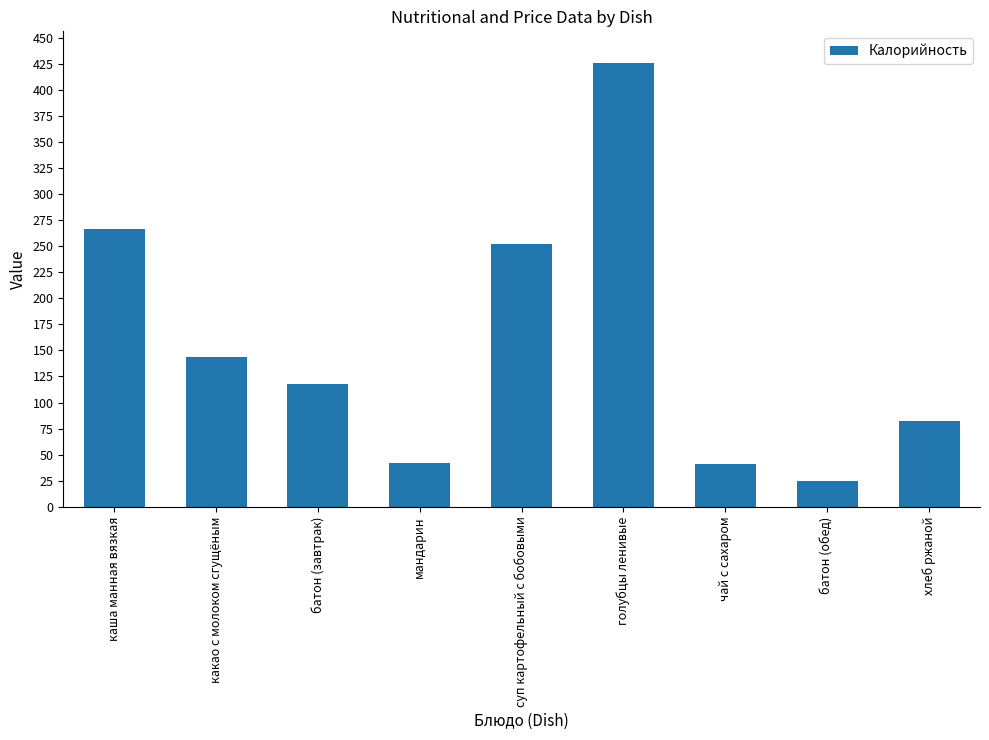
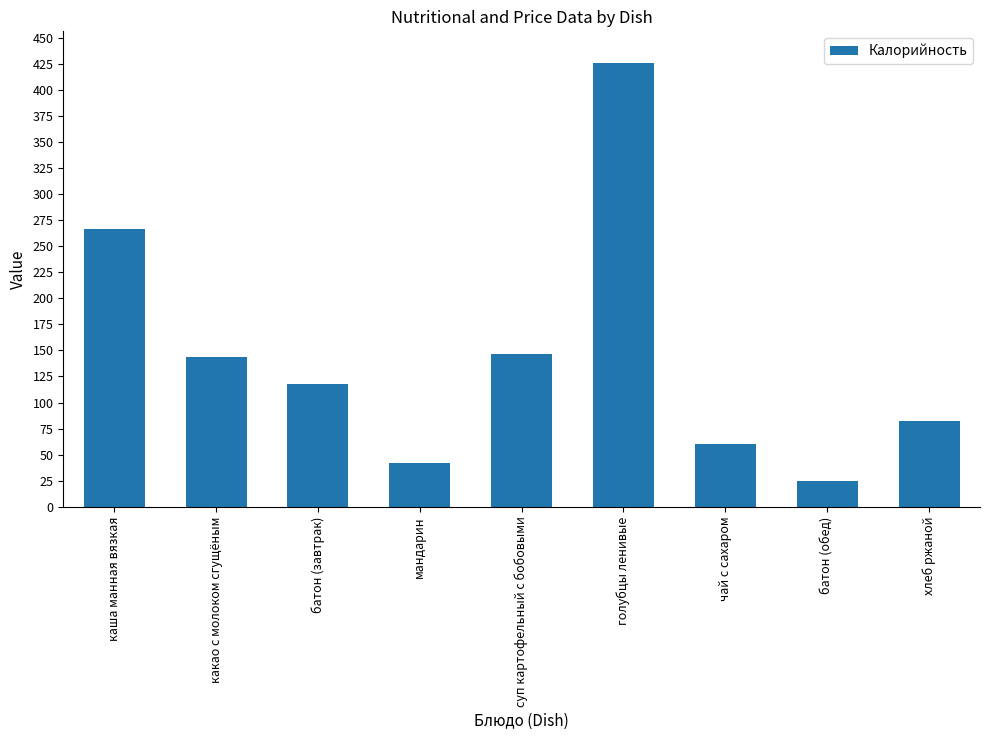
суп картофельный с бобовыми: 252 -> 147
чай с сахаром: 41 -> 60
